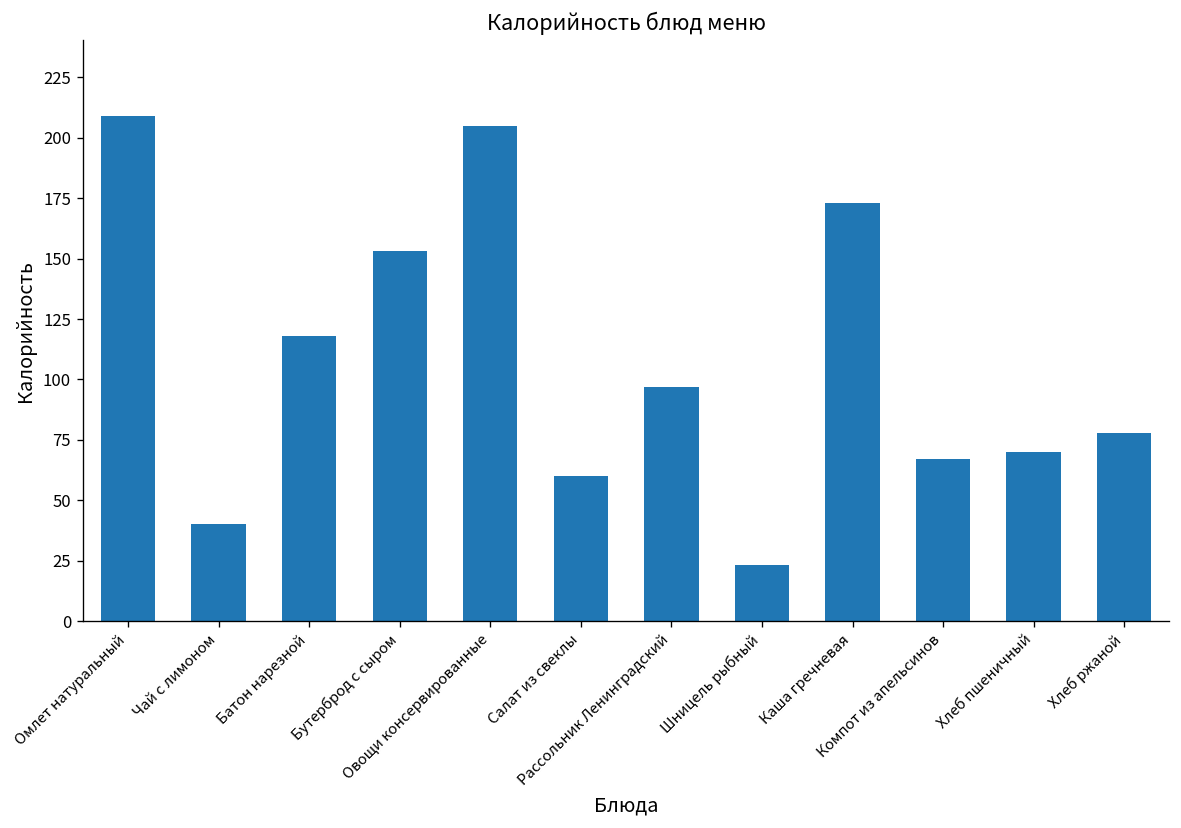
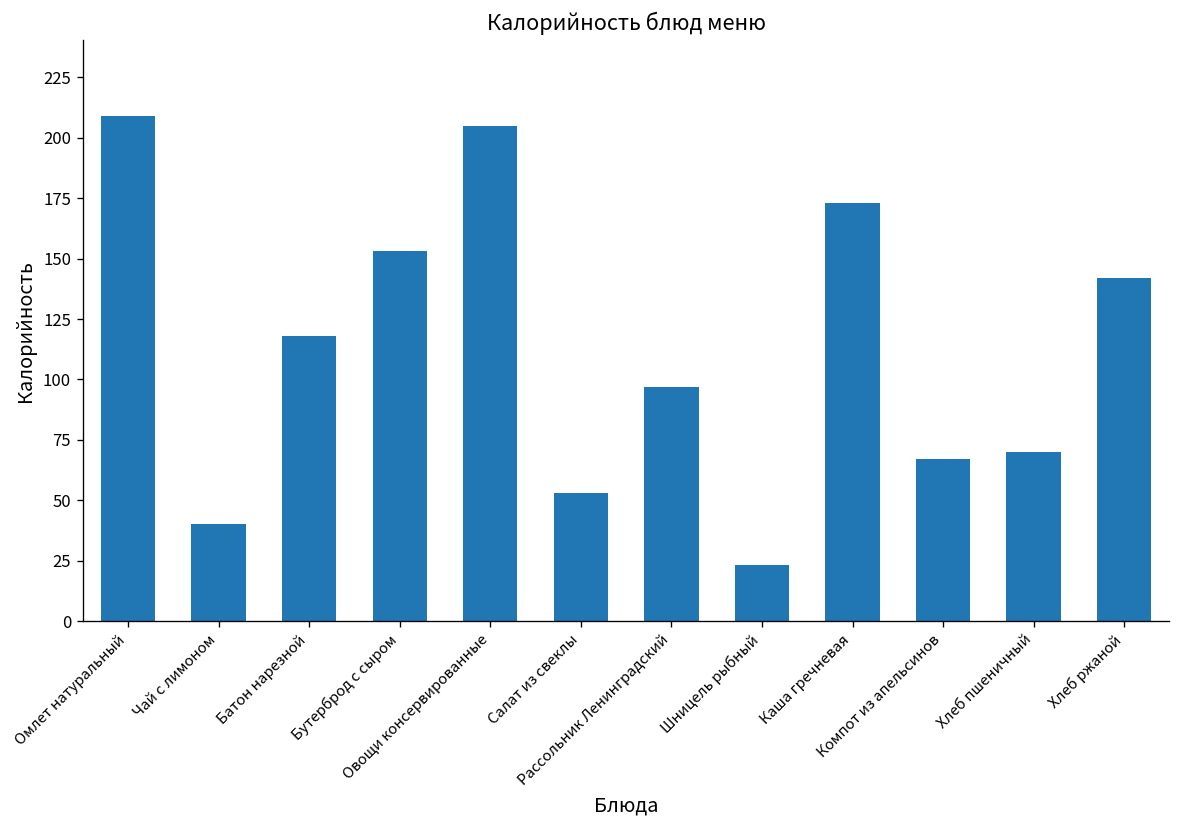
Салат из свеклы: 60 -> 53
Хлеб ржаной: 78 -> 142
